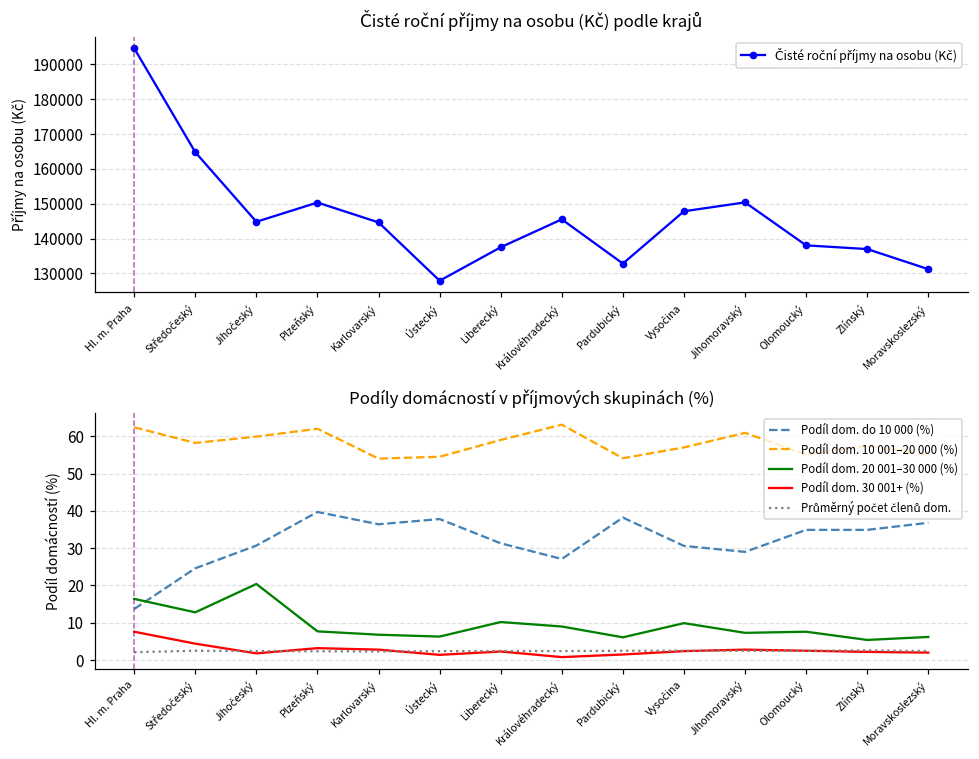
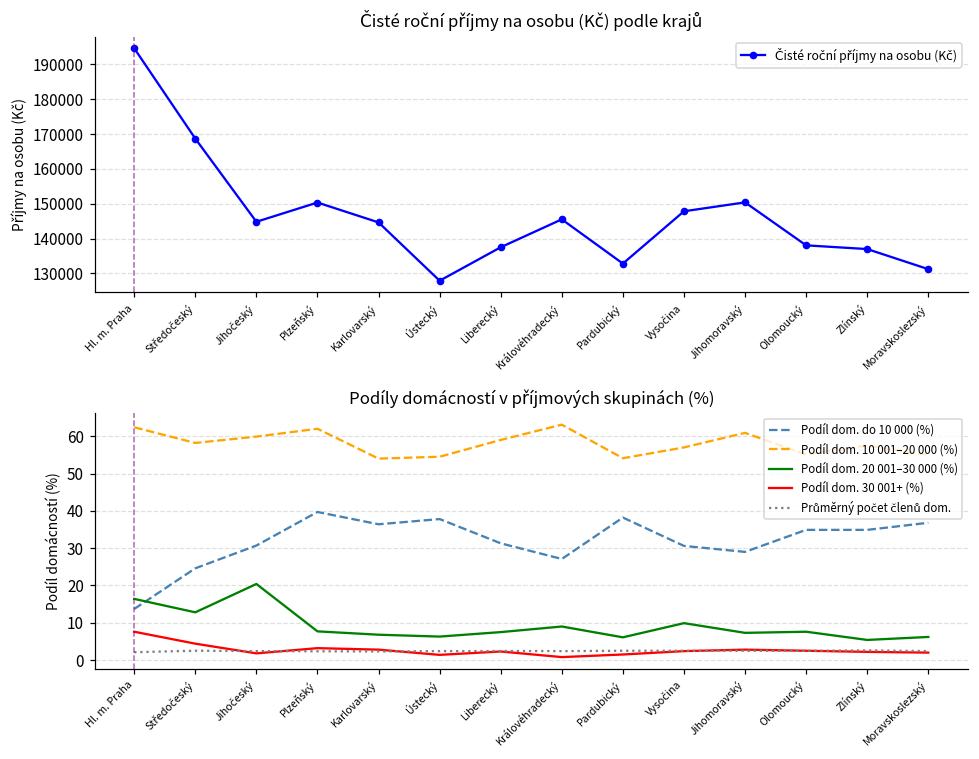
Čisté roční příjmy na osobu (Kč) podle krajů, Středočeský: 165000 -> 169000
Podíly domácností v příjmových skupinách (%), Podíl dom. 20 001–30 000 (%), Liberecký: 10 -> 8
